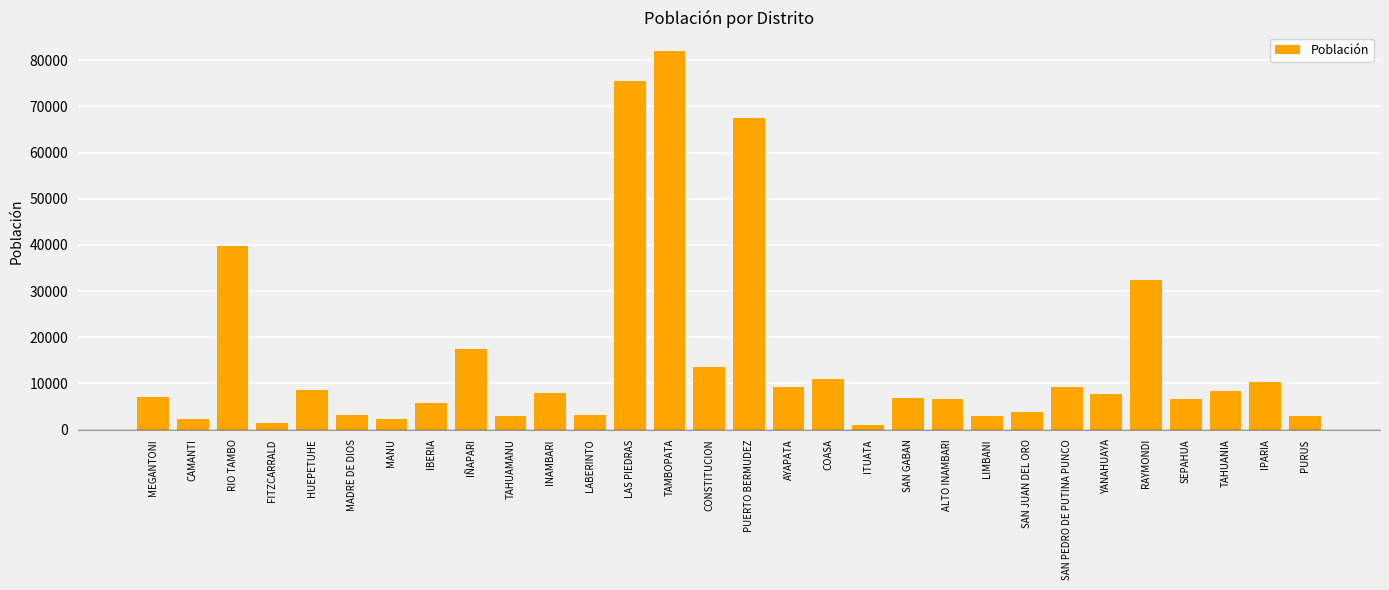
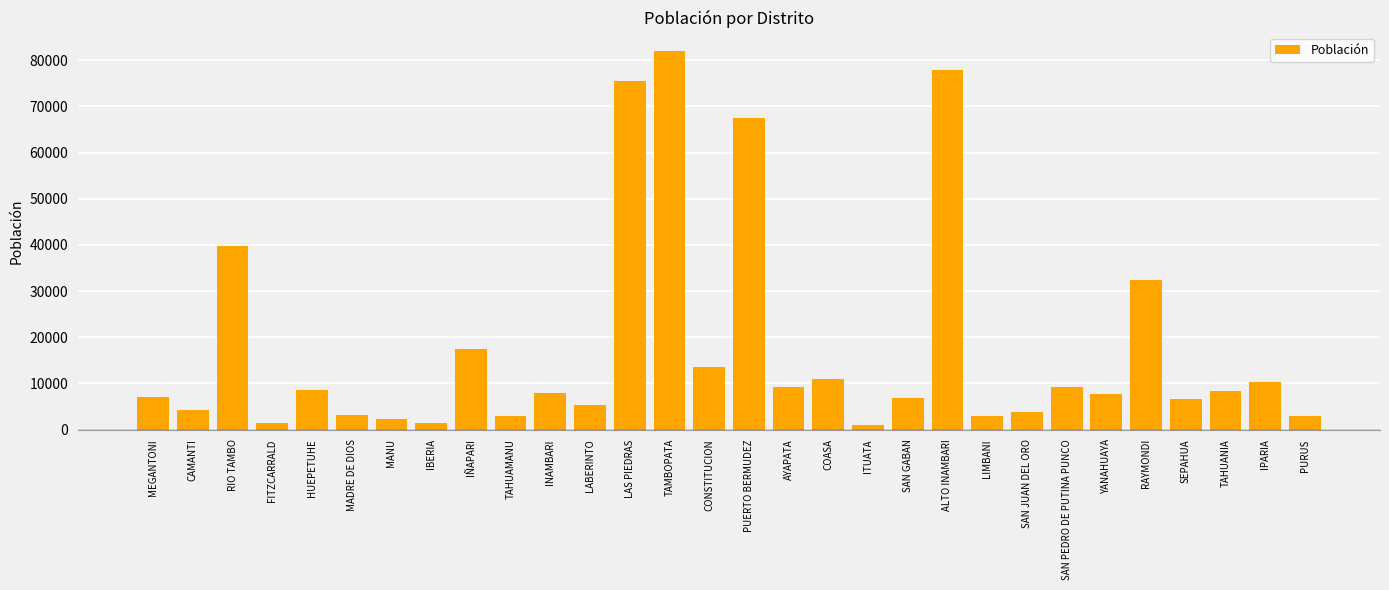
CAMANTI: 2000 -> 4000
IBERIA: 6000 -> 1000
LABERINTO: 3000 -> 5000
ALTO INAMBARI: 7000 -> 78000
